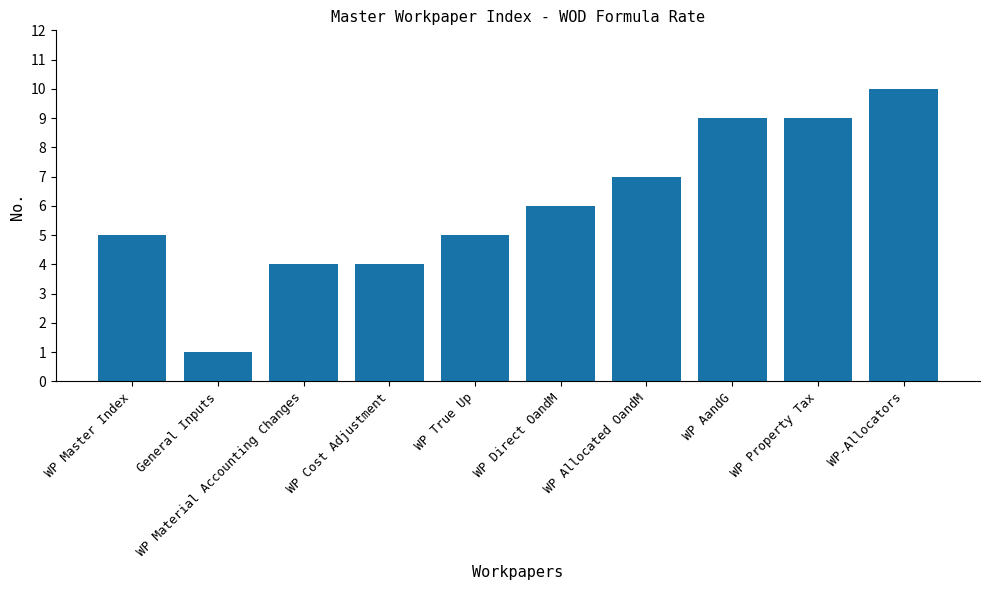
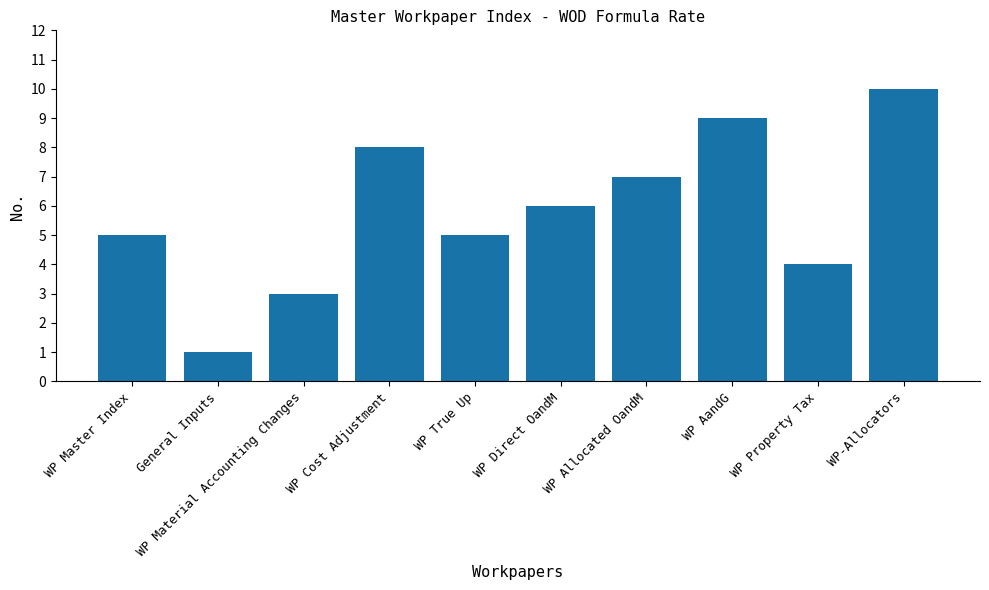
WP Material Accounting Changes: 4 -> 3
WP Cost Adjustment: 4 -> 8
WP Property Tax: 9 -> 4
